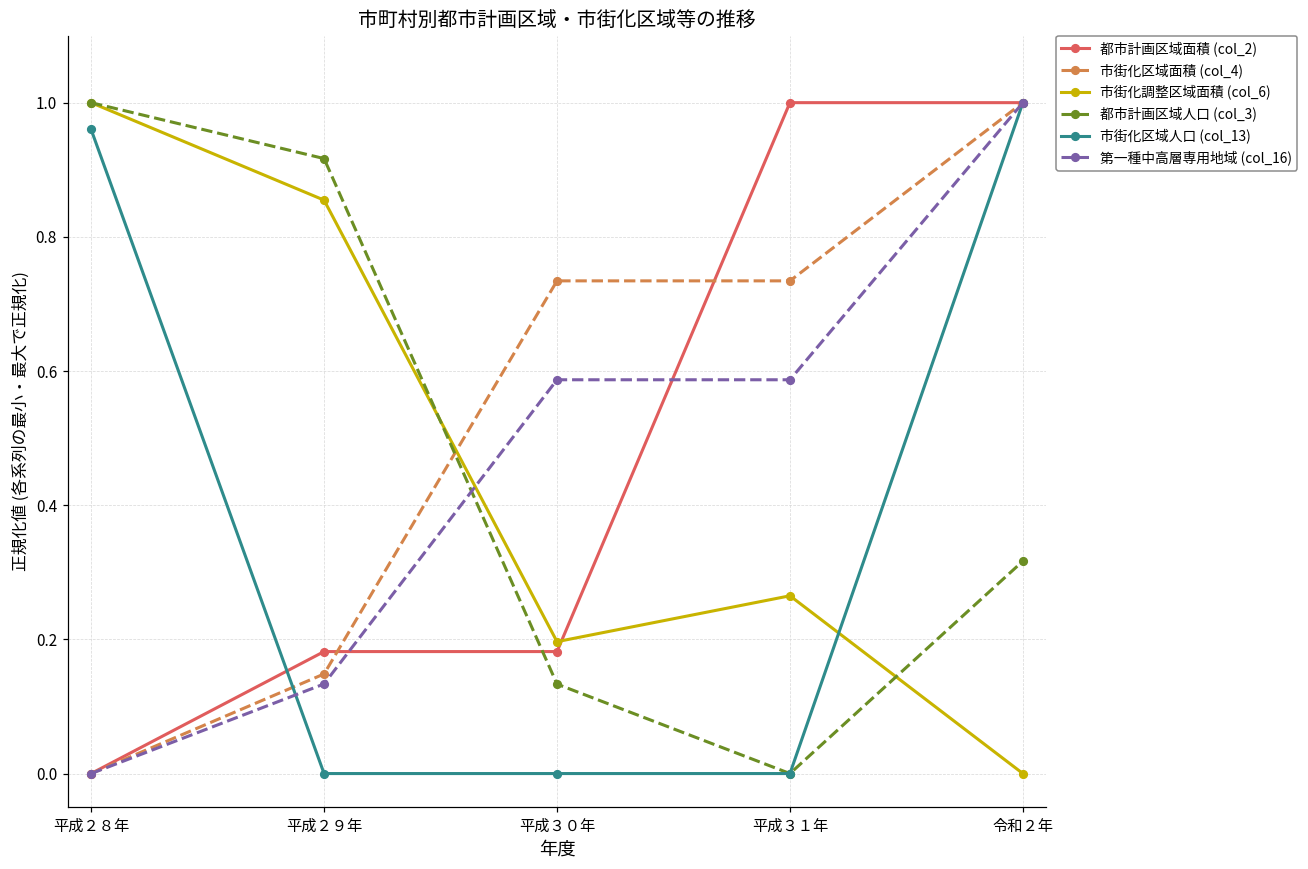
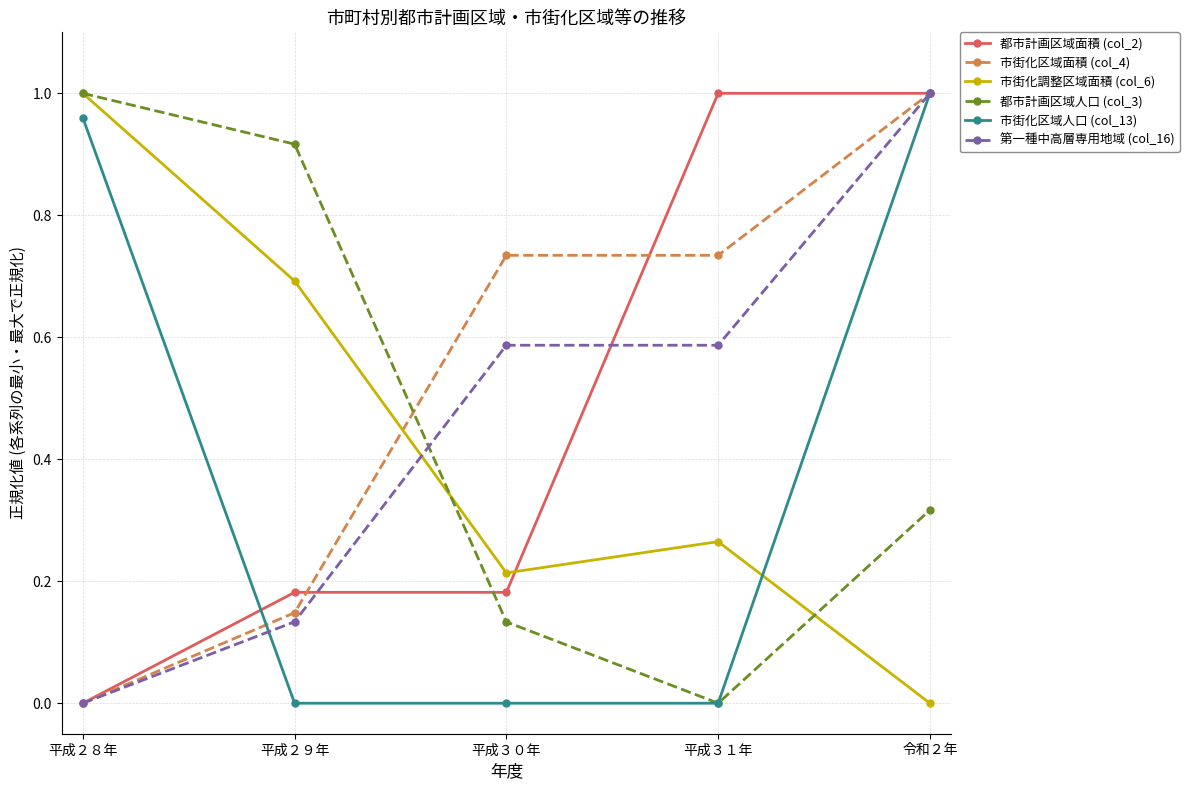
市街化調整区域面積 (col_6), 平成２９年: 0.85 -> 0.69
市街化調整区域面積 (col_6), 平成３０年: 0.20 -> 0.21
